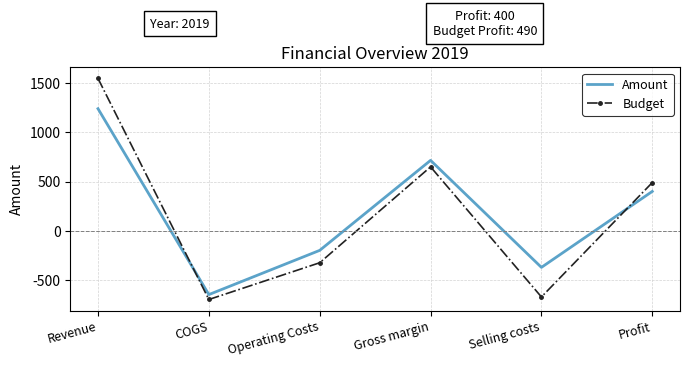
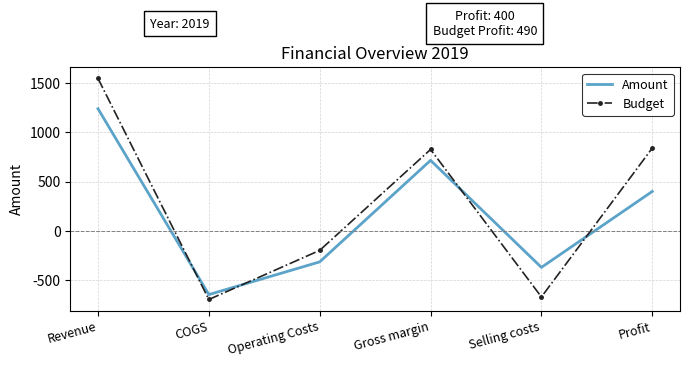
Amount, Operating Costs: -200 -> -300
Budget, Operating Costs: -300 -> -200
Budget, Gross margin: 700 -> 800
Budget, Profit: 500 -> 800
